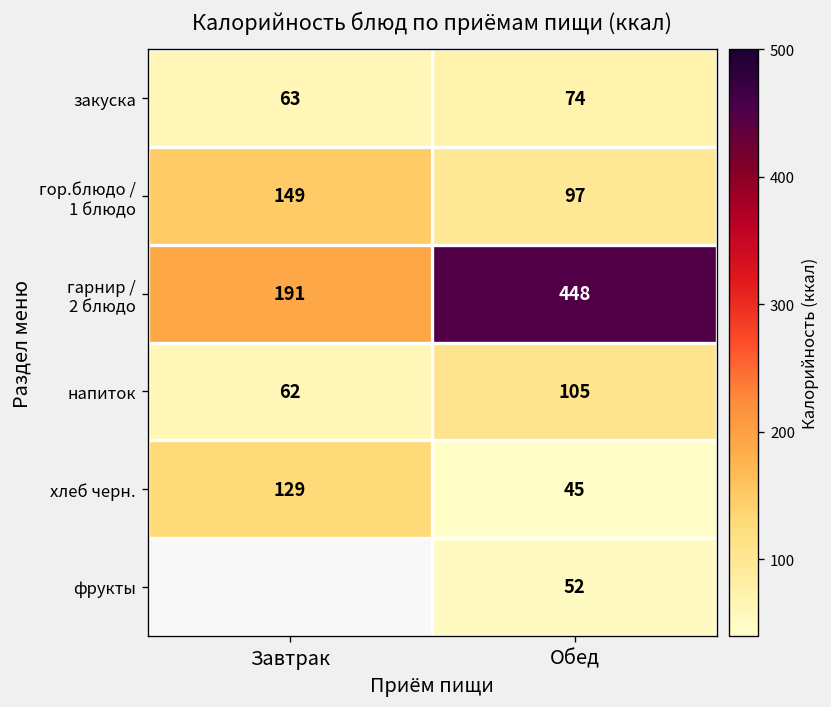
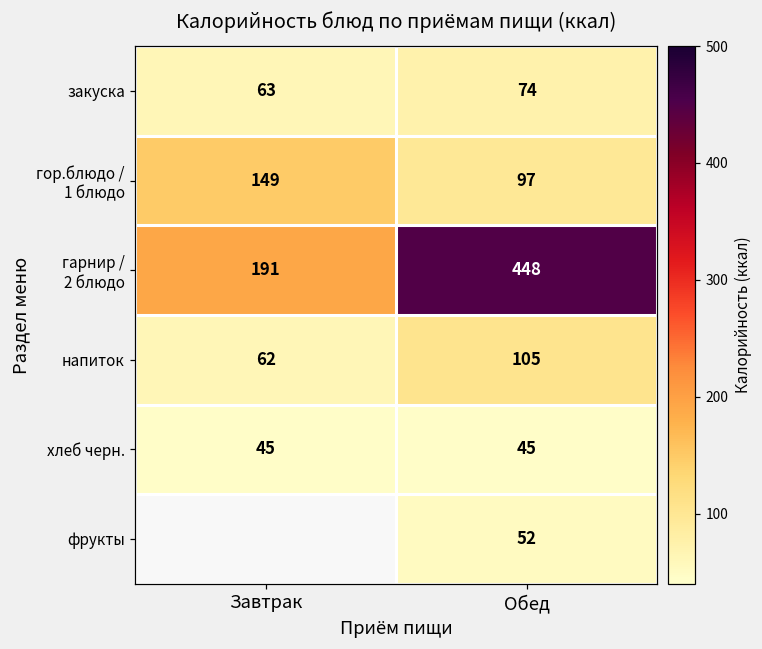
хлеб черн., Завтрак: 129 -> 45
